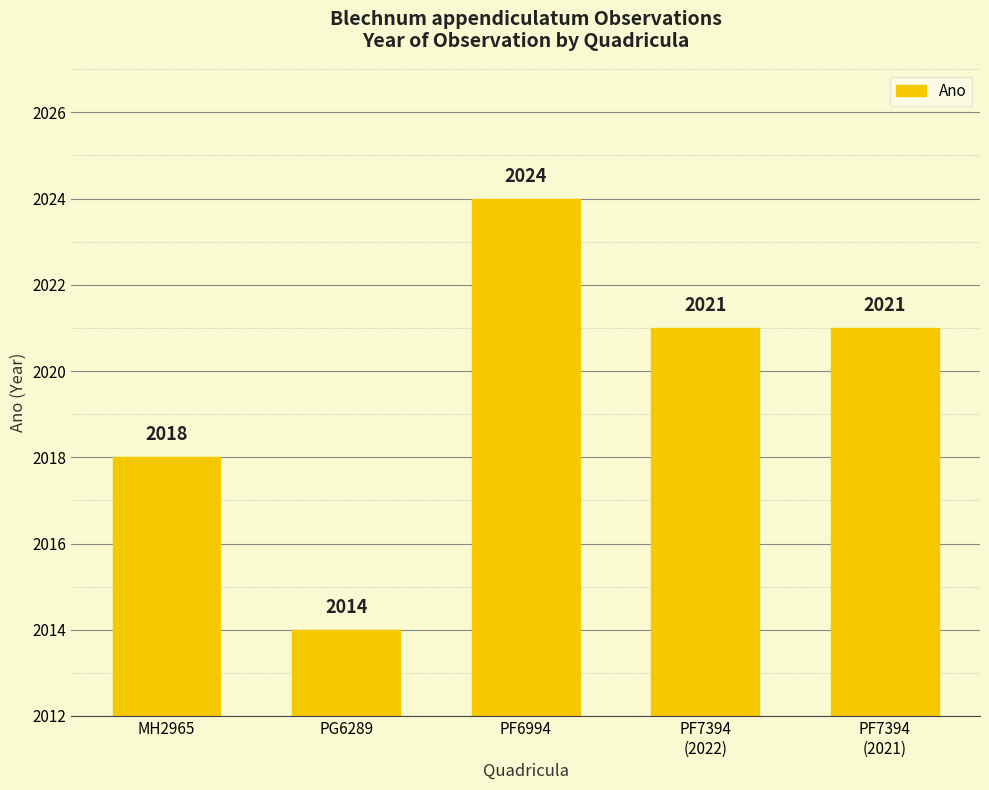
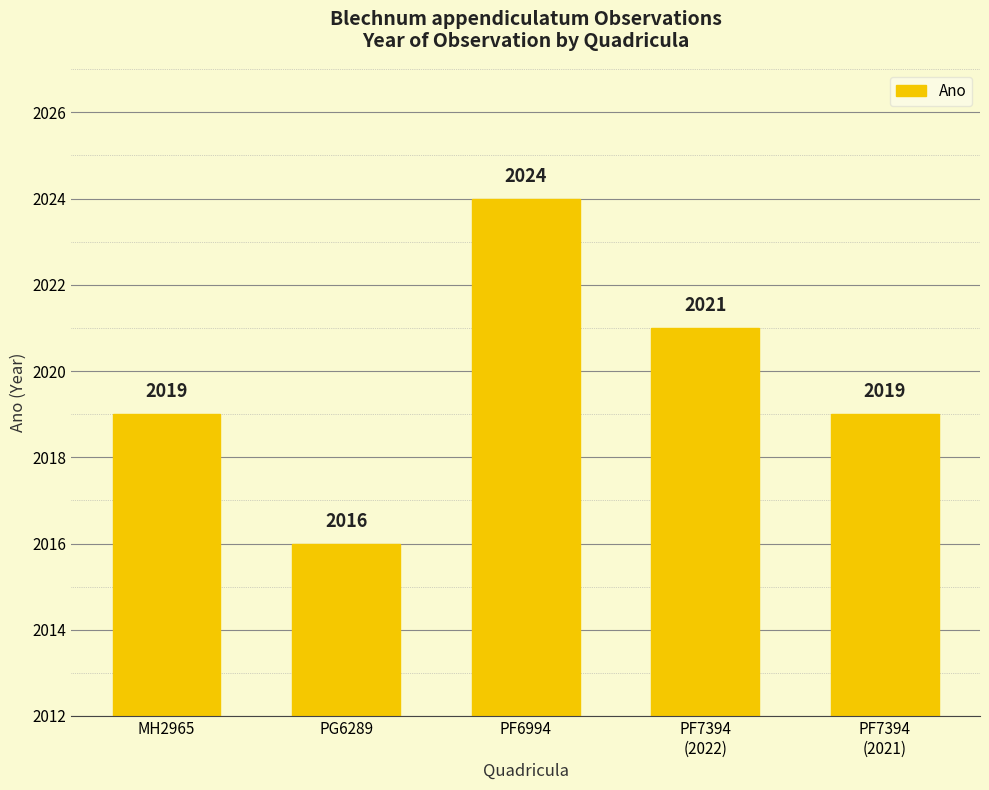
MH2965: 2018 -> 2019
PG6289: 2014 -> 2016
PF7394 (2021): 2021 -> 2019
